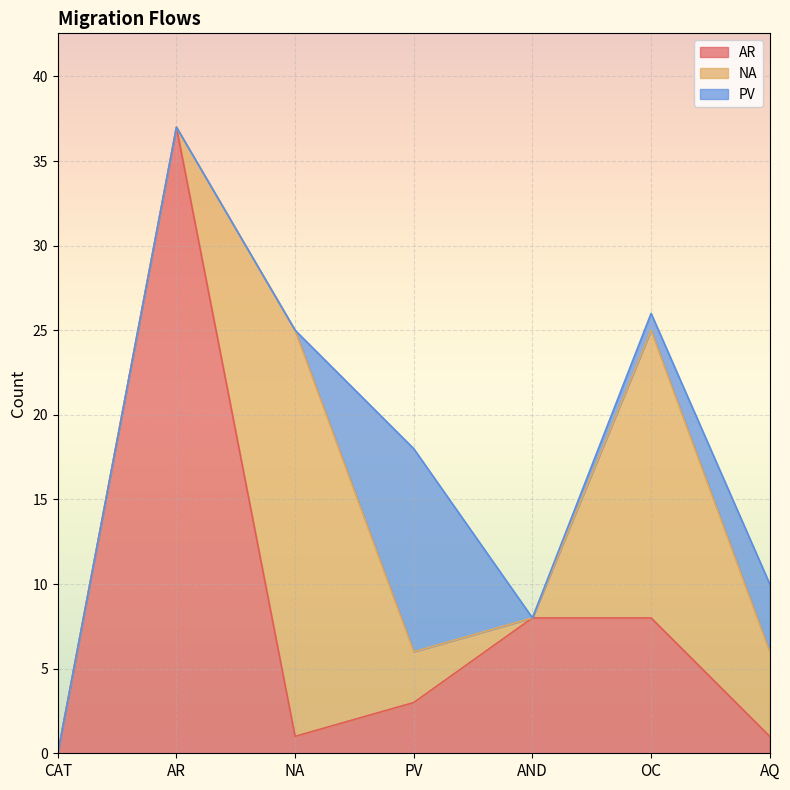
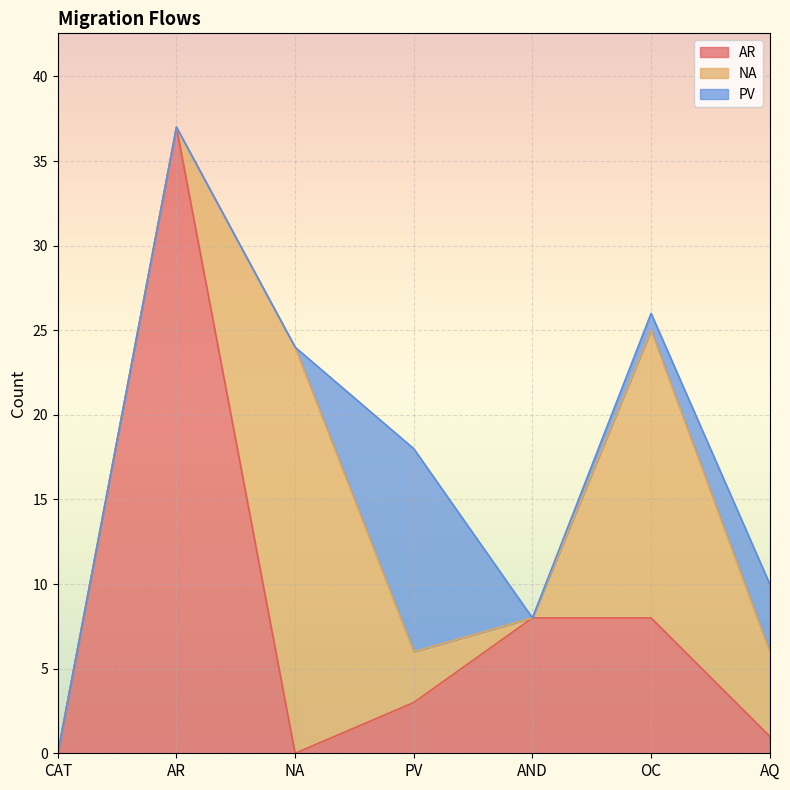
AR, NA: 1 -> 0
